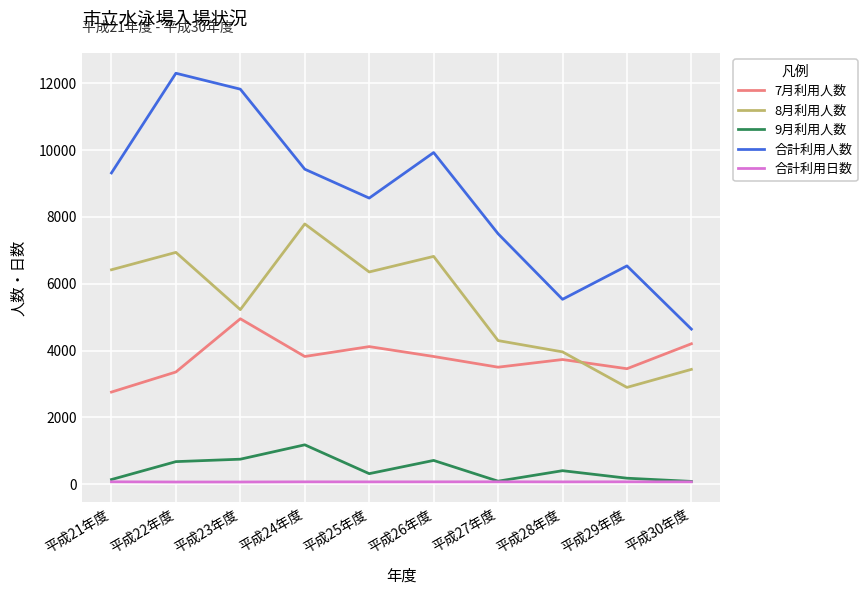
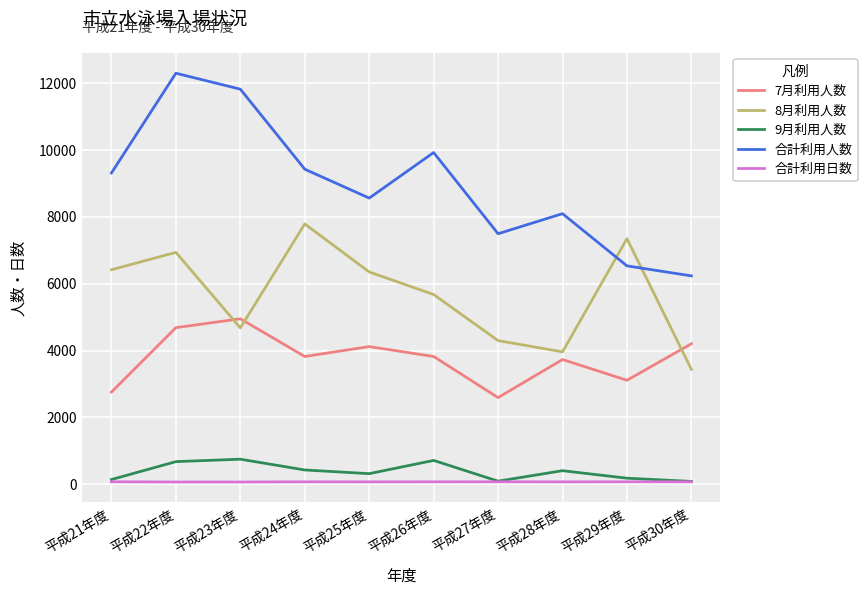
7月利用人数, 平成22年度: 3400 -> 4700
8月利用人数, 平成23年度: 5200 -> 4700
9月利用人数, 平成24年度: 1200 -> 400
8月利用人数, 平成26年度: 6800 -> 5700
7月利用人数, 平成27年度: 3500 -> 2600
合計利用人数, 平成28年度: 5500 -> 8100
7月利用人数, 平成29年度: 3500 -> 3100
8月利用人数, 平成29年度: 2900 -> 7400
合計利用人数, 平成30年度: 4600 -> 6200
